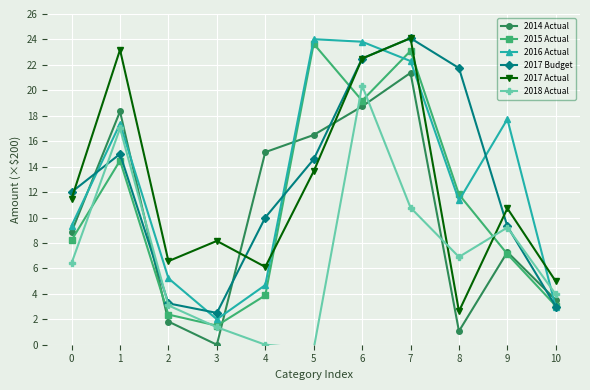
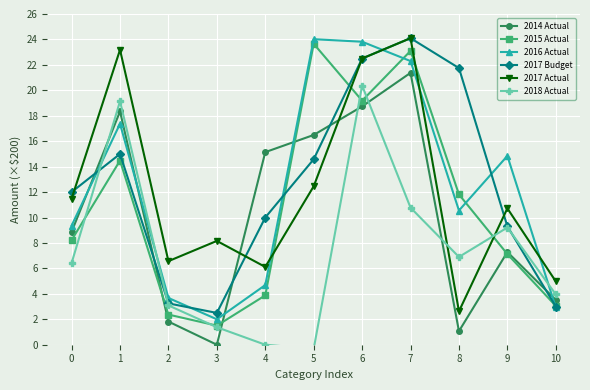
2018 Actual, 1: 17.0 -> 19.1
2016 Actual, 2: 5.2 -> 3.7
2017 Actual, 5: 13.6 -> 12.5
2016 Actual, 8: 11.3 -> 10.6
2016 Actual, 9: 17.7 -> 14.8
